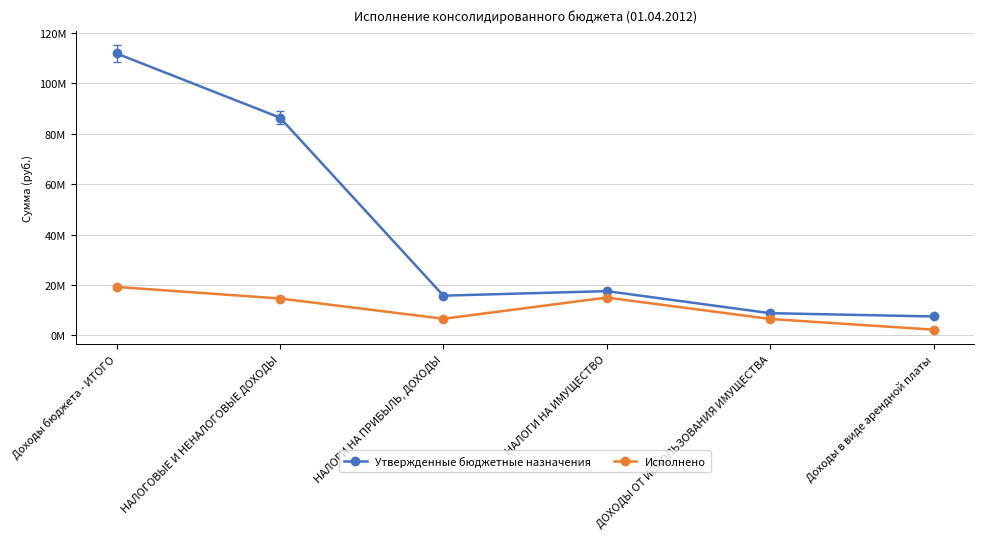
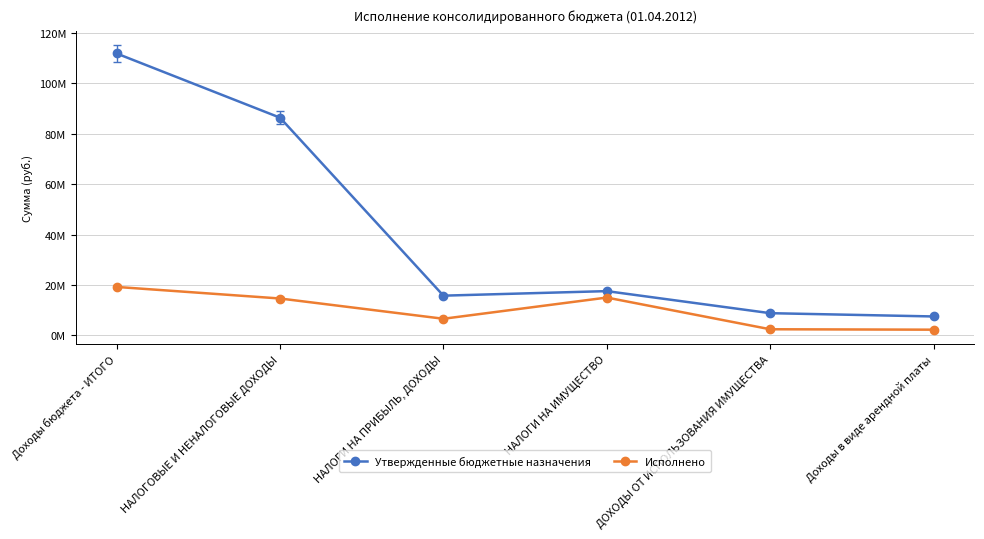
Исполнено, ДОХОДЫ ОТ ИСПОЛЬЗОВАНИЯ ИМУЩЕСТВА: 7000000 -> 2000000
